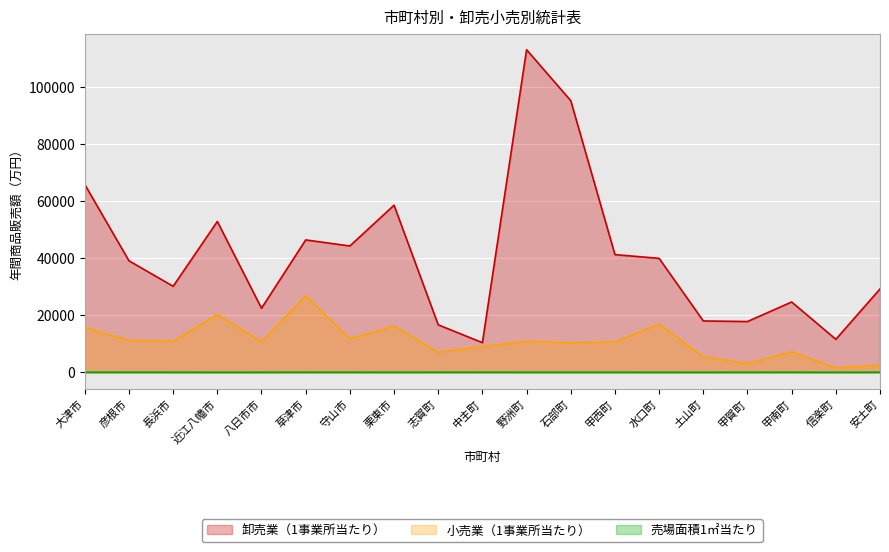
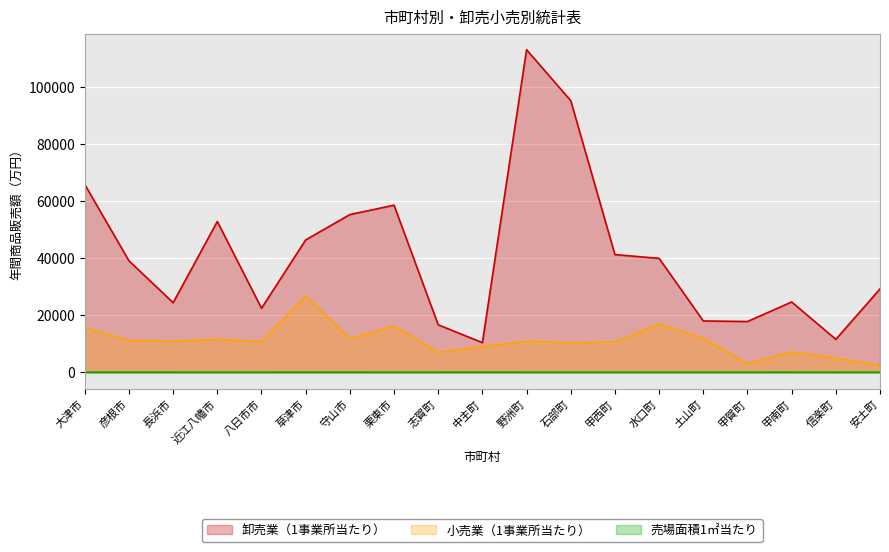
卸売業（1事業所当たり）, 長浜市: 30000 -> 24000
小売業（1事業所当たり）, 近江八幡市: 20000 -> 12000
卸売業（1事業所当たり）, 守山市: 44000 -> 55000
小売業（1事業所当たり）, 土山町: 5000 -> 12000
小売業（1事業所当たり）, 信楽町: 2000 -> 5000
